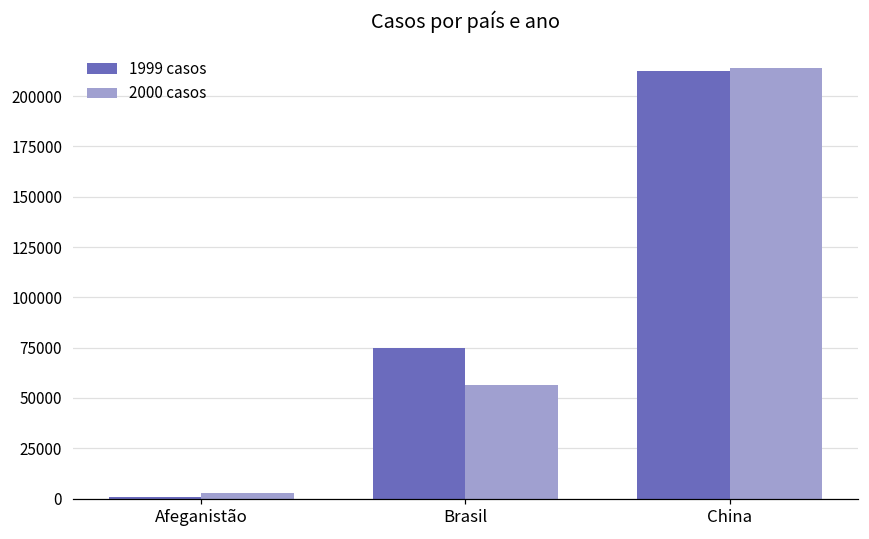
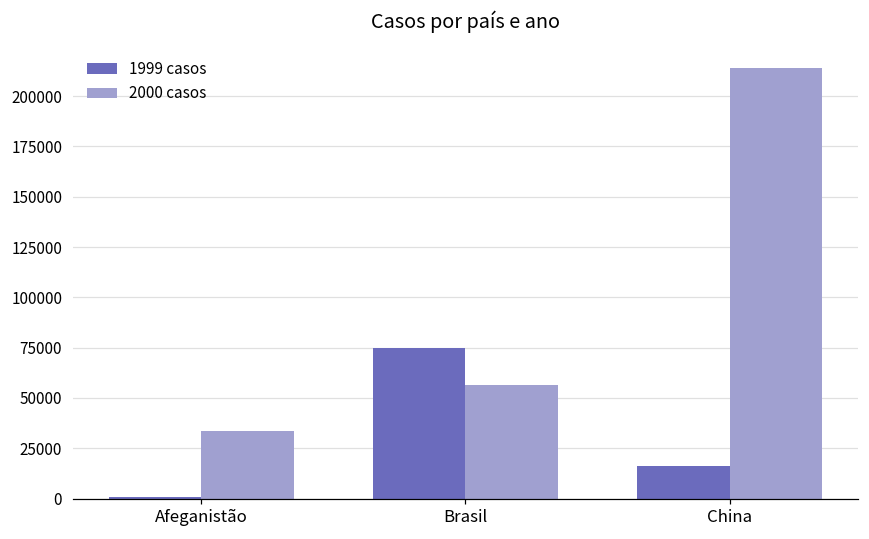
2000 casos, Afeganistão: 3000 -> 34000
1999 casos, China: 212000 -> 16000
